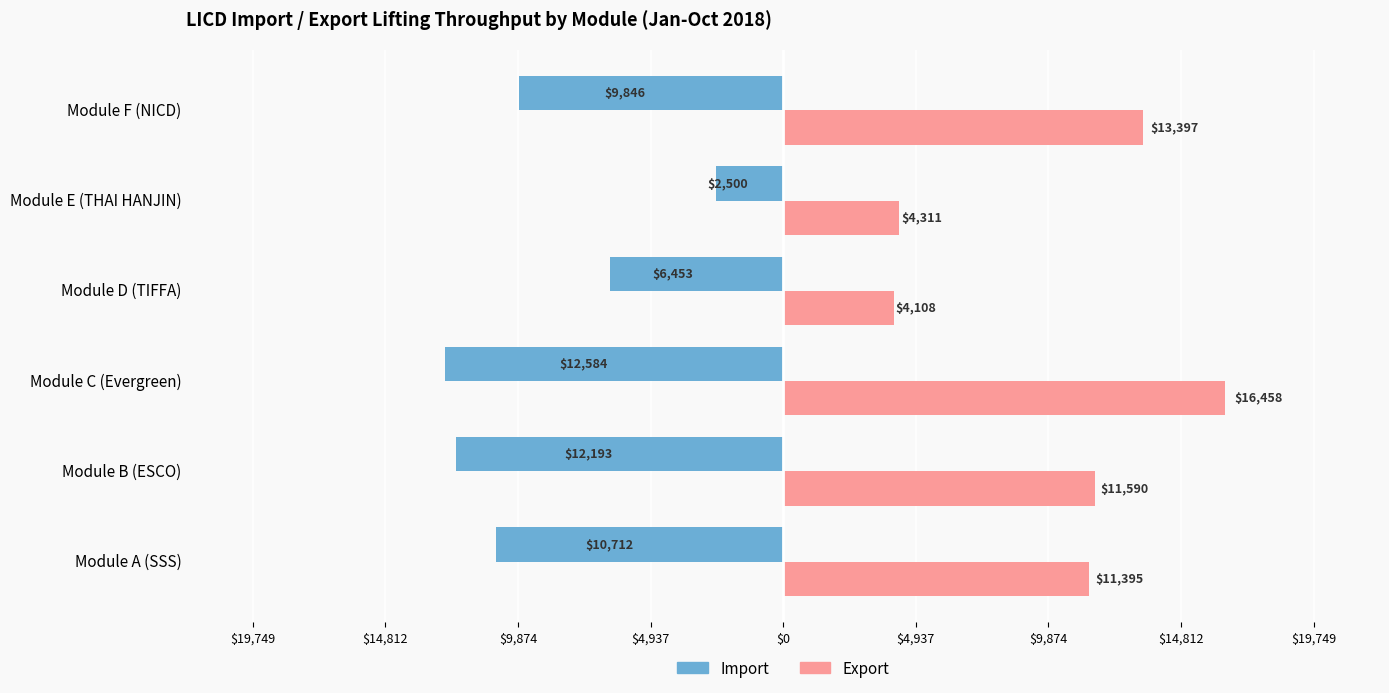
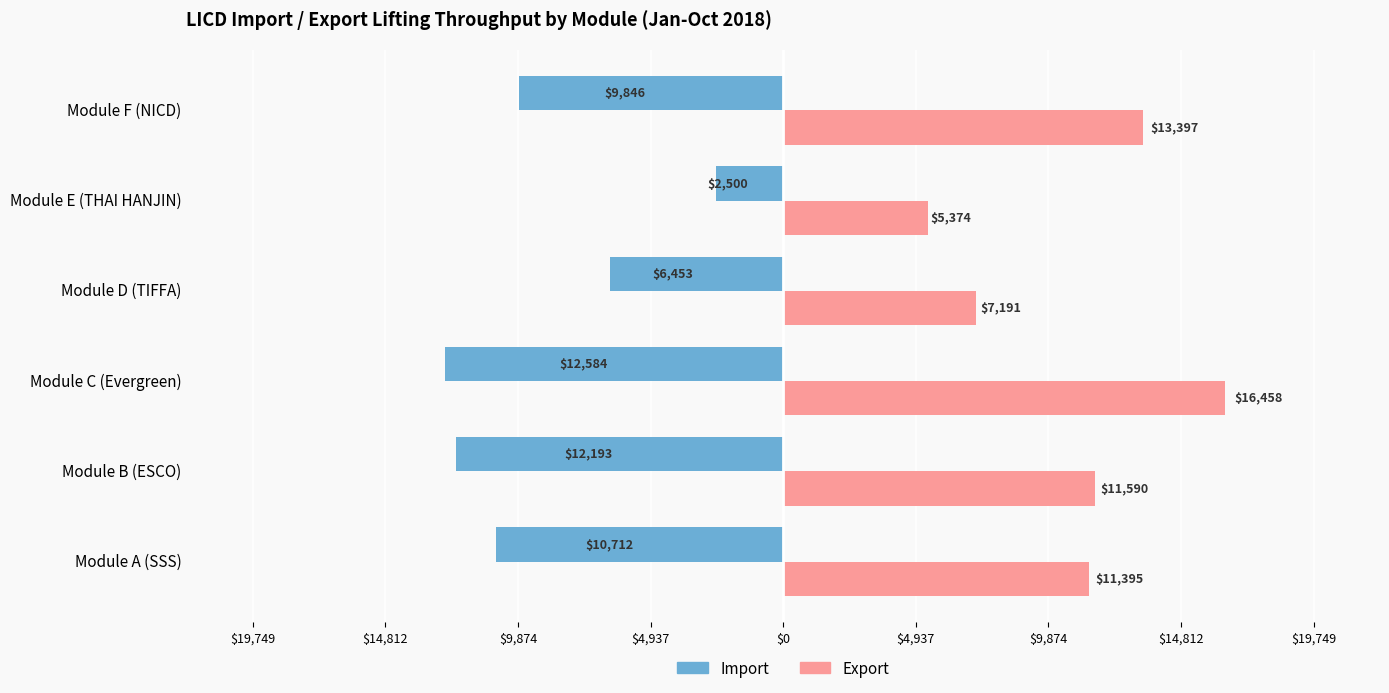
Export, Module E (THAI HANJIN): $4,311 -> $5,374
Export, Module D (TIFFA): $4,108 -> $7,191
